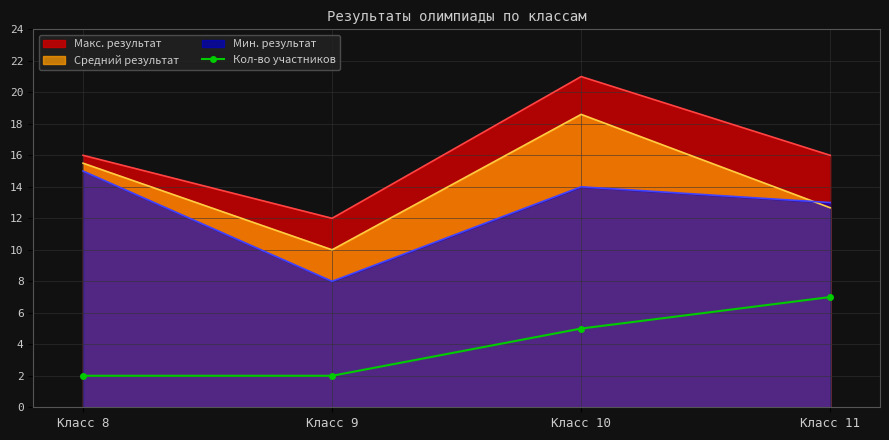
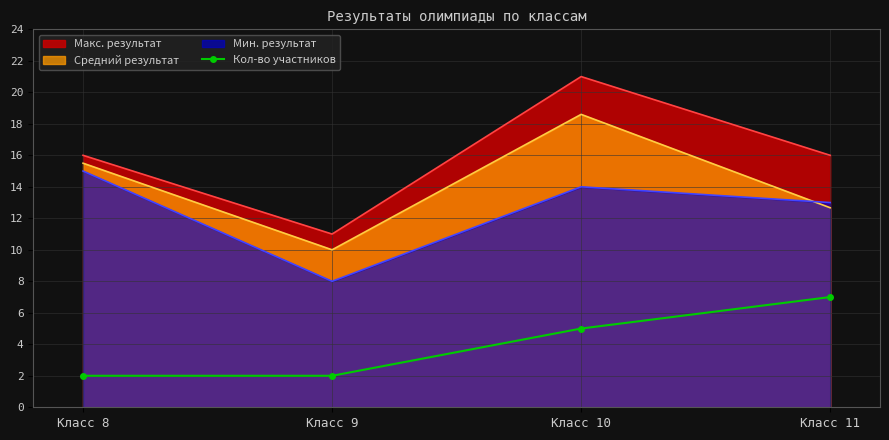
Макс. результат, Класс 9: 12 -> 11
